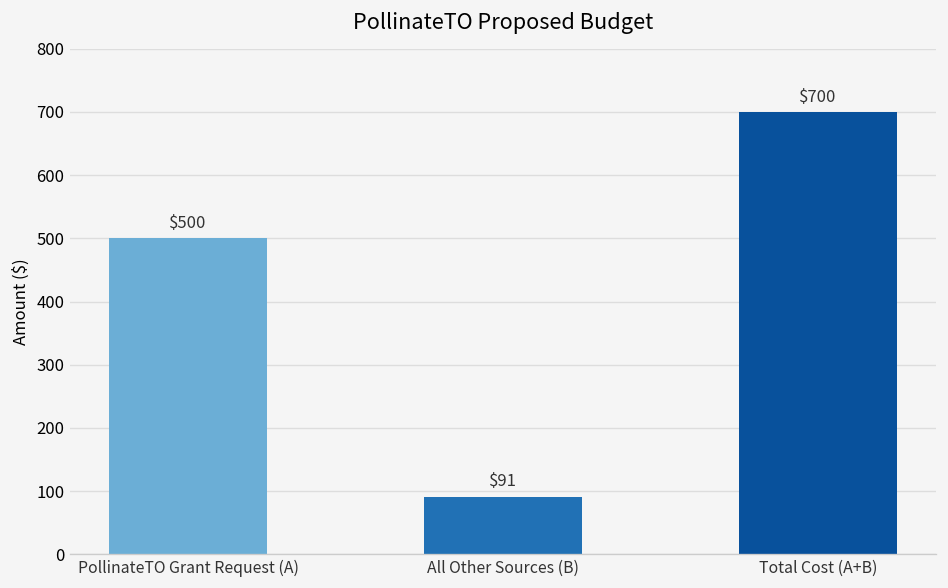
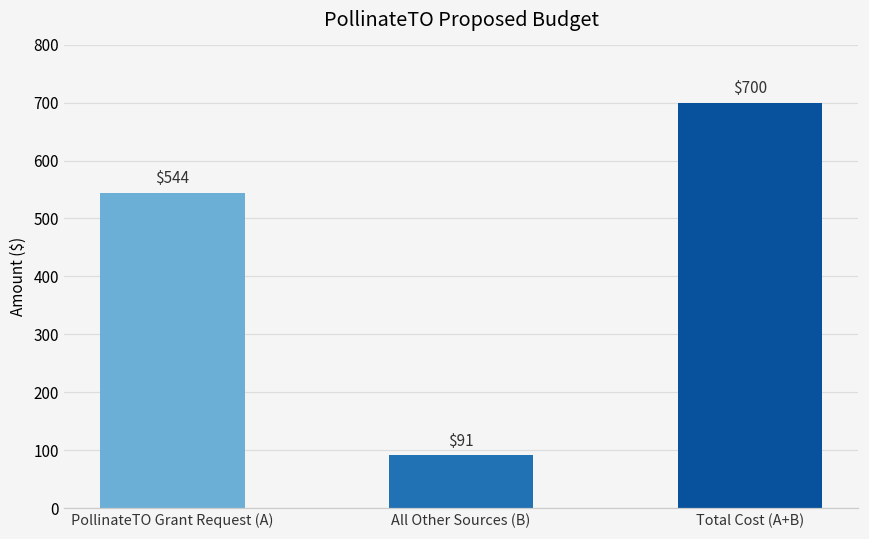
PollinateTO Grant Request (A): $500 -> $544
